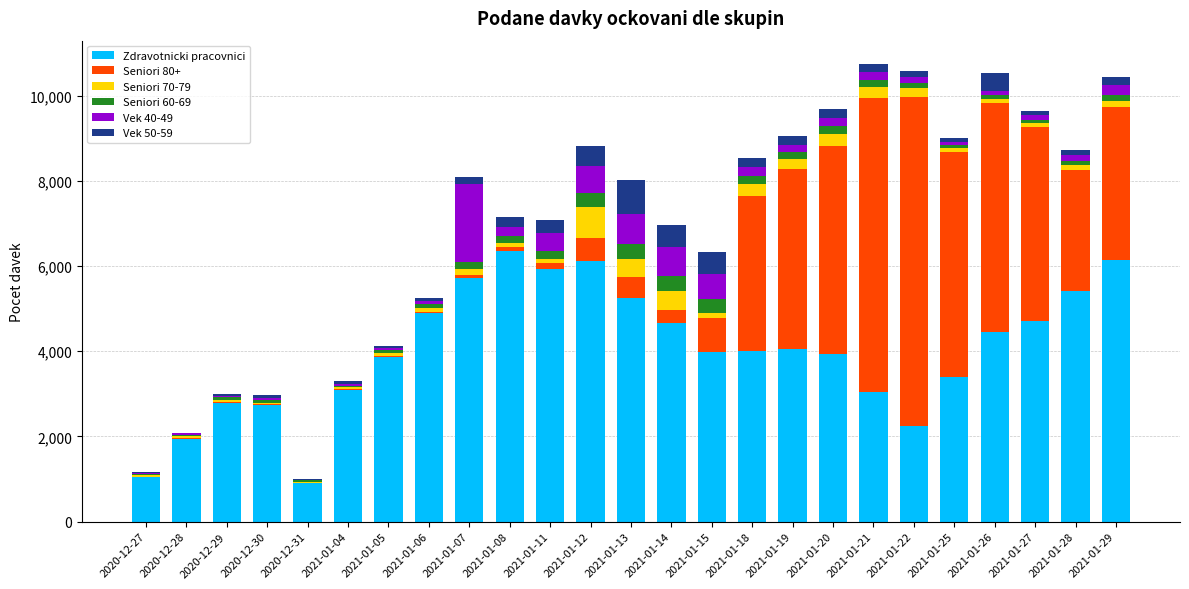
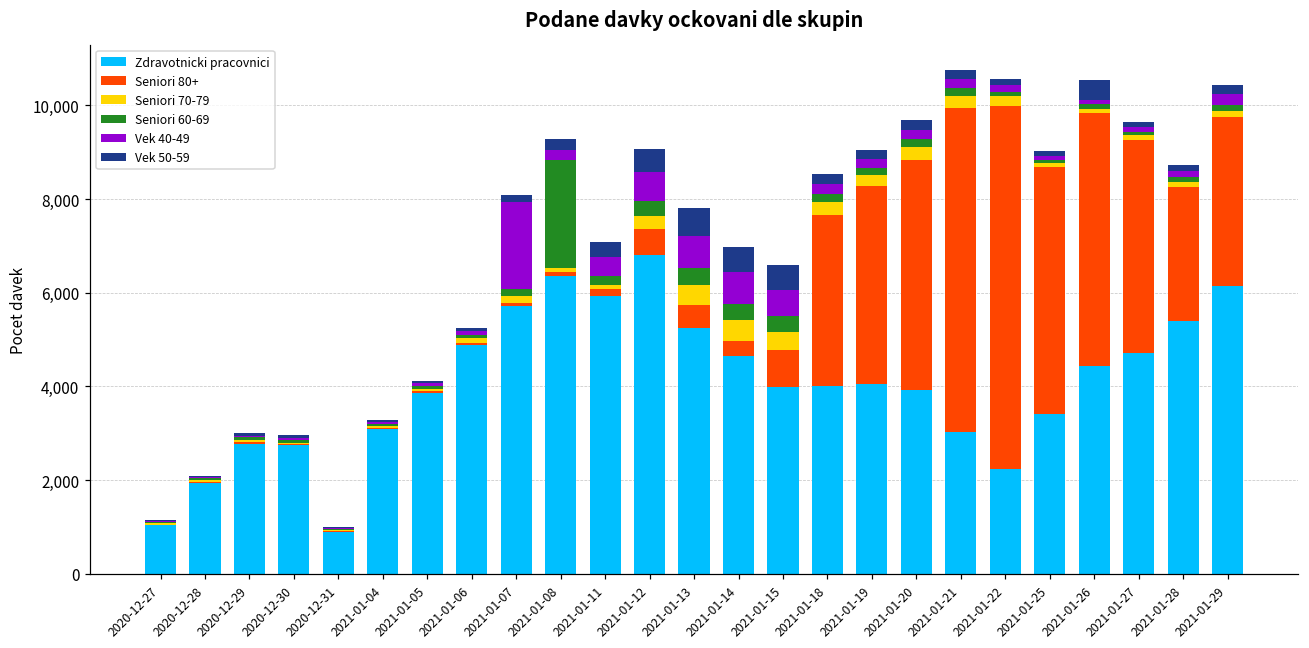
Seniori 60-69, 2021-01-08: 200 -> 2,300
Zdravotnicki pracovnici, 2021-01-12: 6,100 -> 6,800
Seniori 70-79, 2021-01-12: 700 -> 300
Vek 50-59, 2021-01-13: 800 -> 600
Seniori 70-79, 2021-01-15: 100 -> 400
